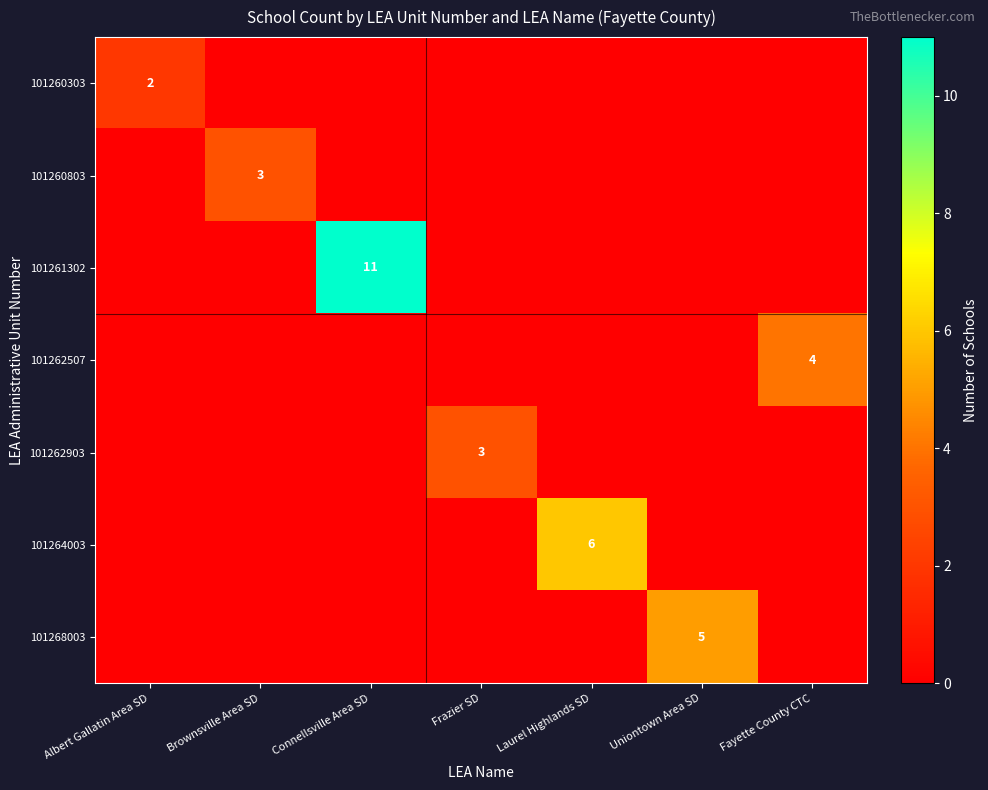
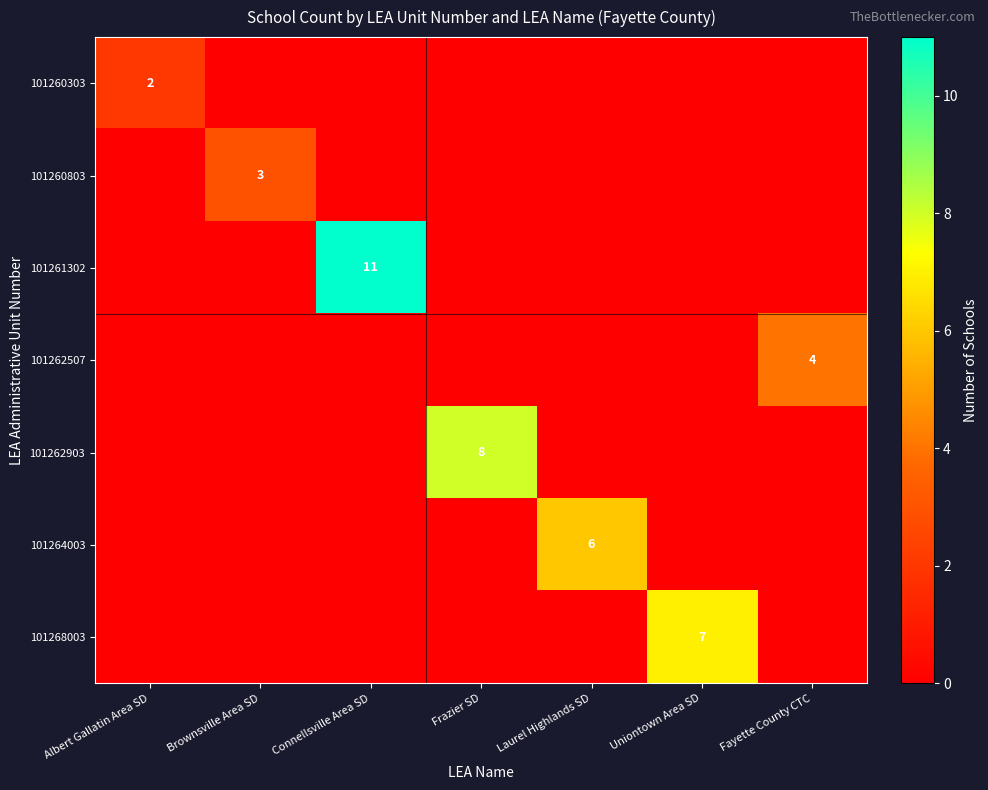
101262903, Frazier SD: 3 -> 8
101268003, Uniontown Area SD: 5 -> 7
